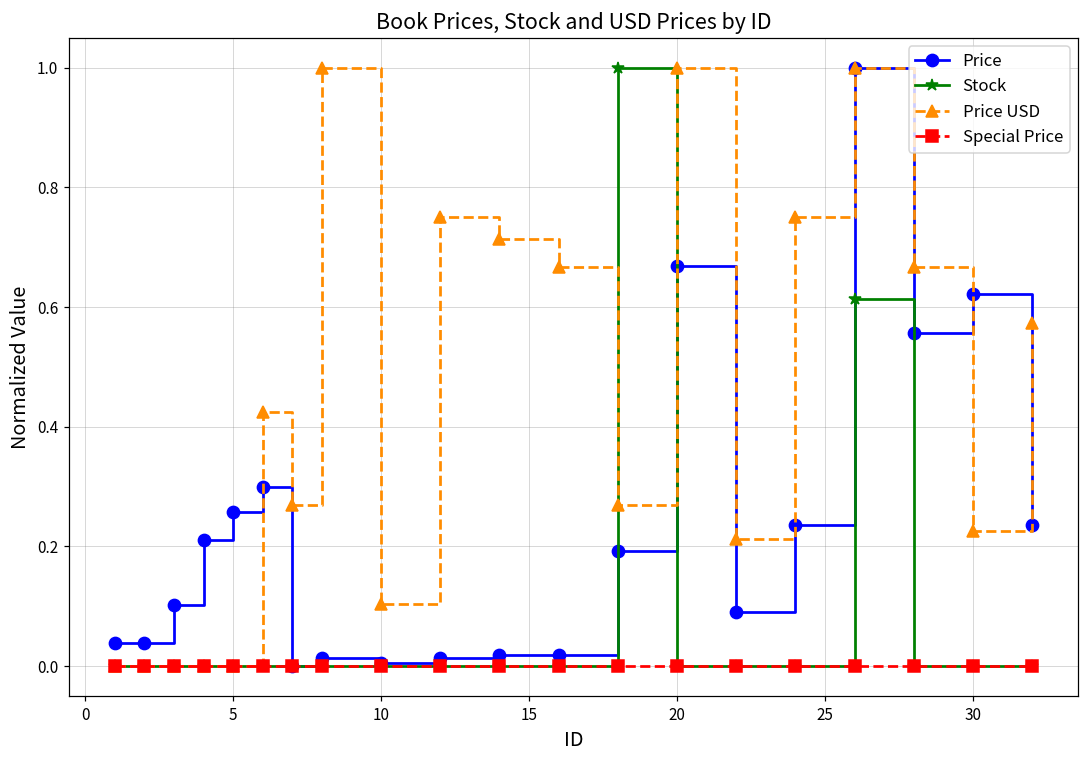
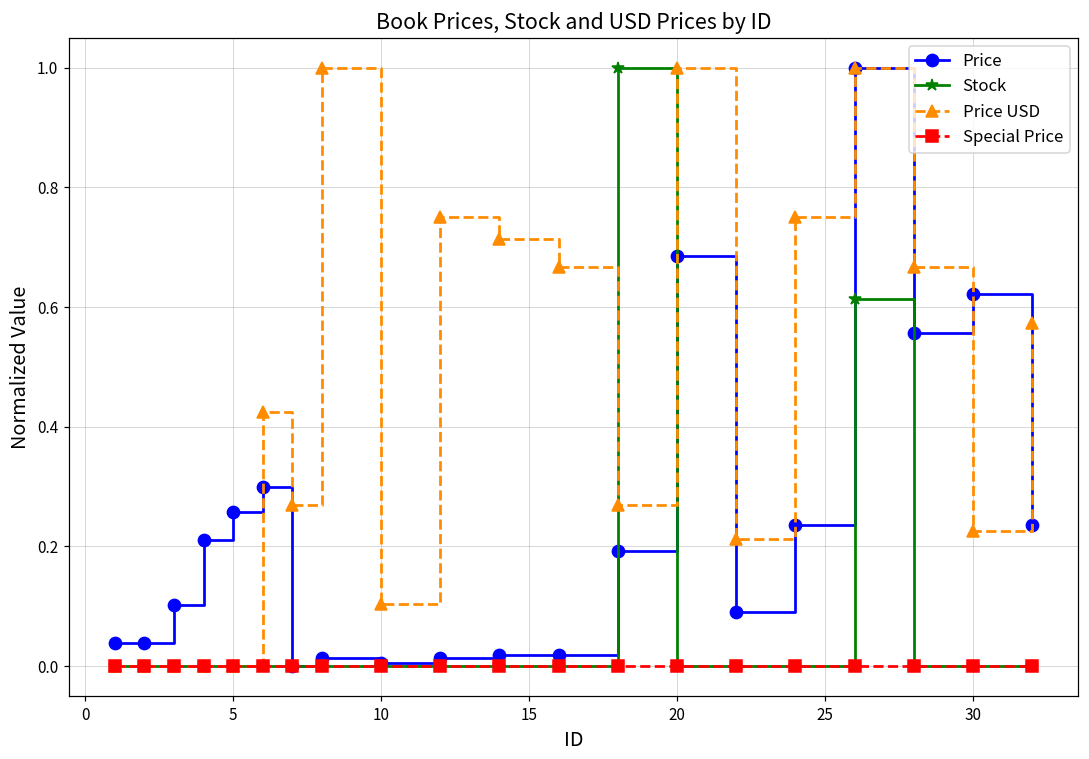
Price, 20: 0.67 -> 0.68
